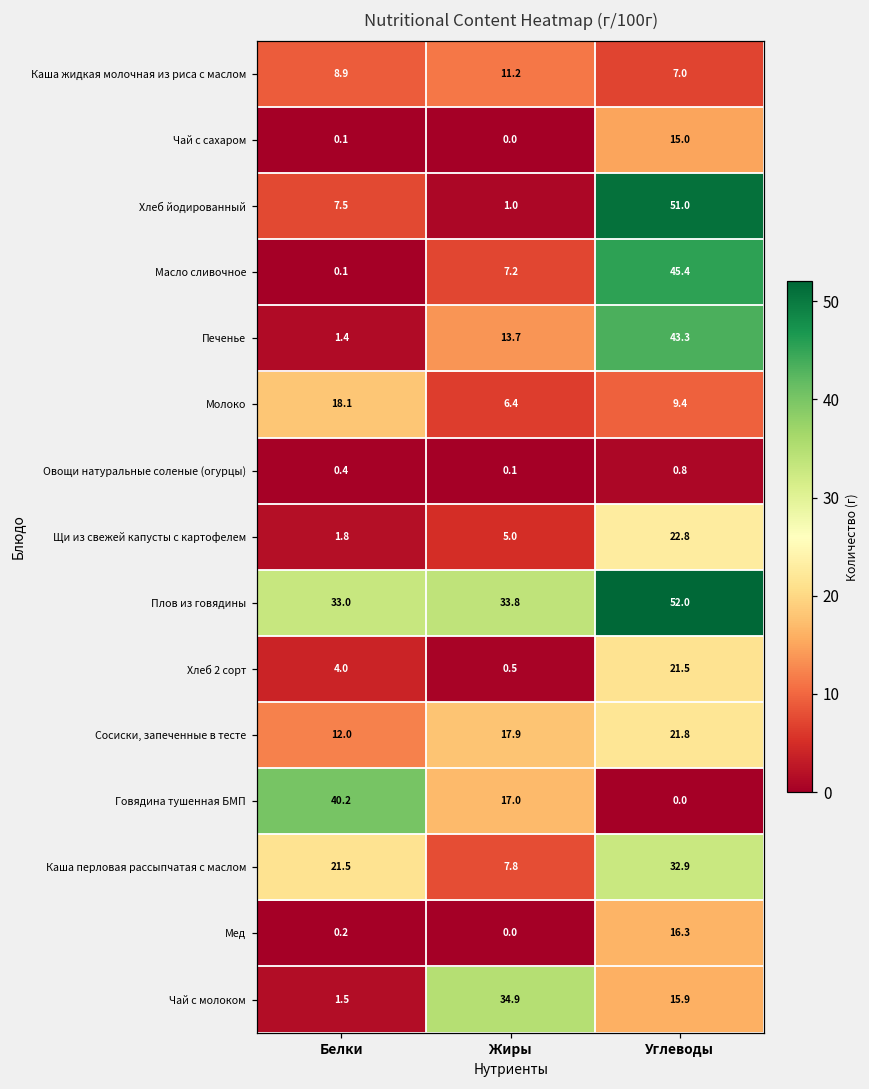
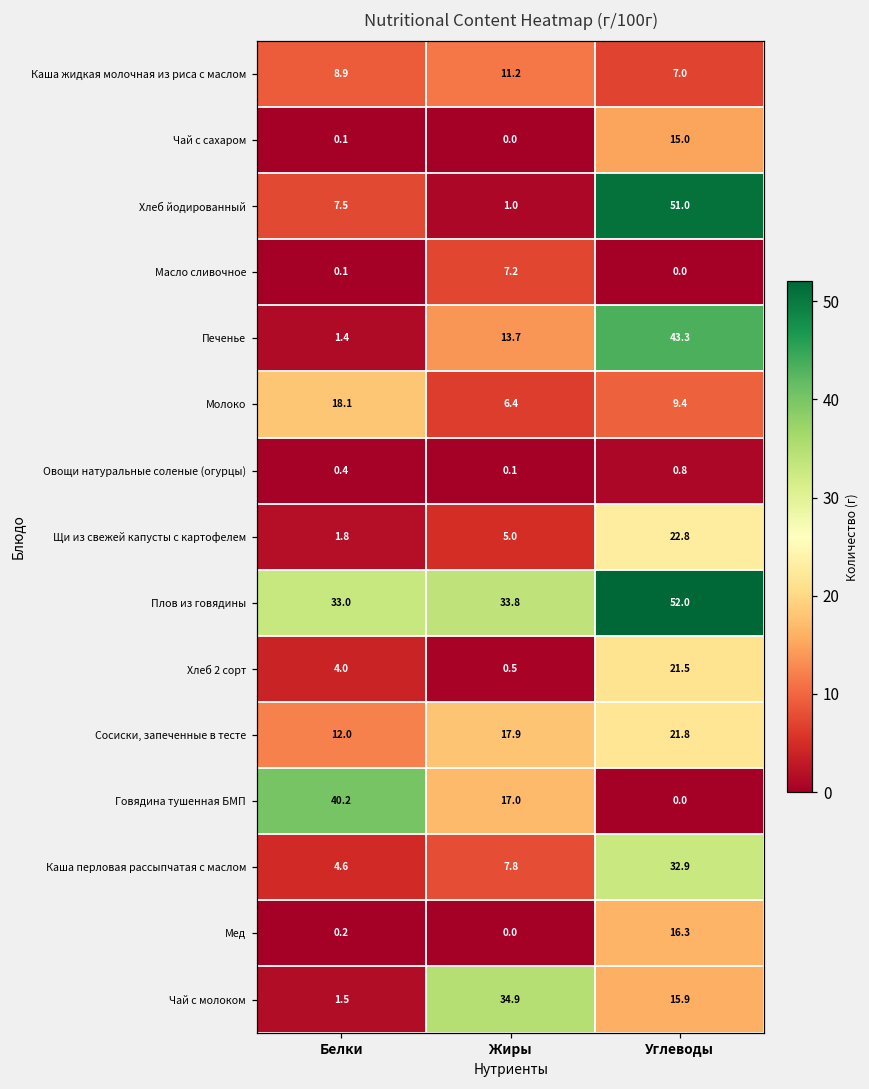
Масло сливочное, Углеводы: 45.4 -> 0.0
Каша перловая рассыпчатая с маслом, Белки: 21.5 -> 4.6
